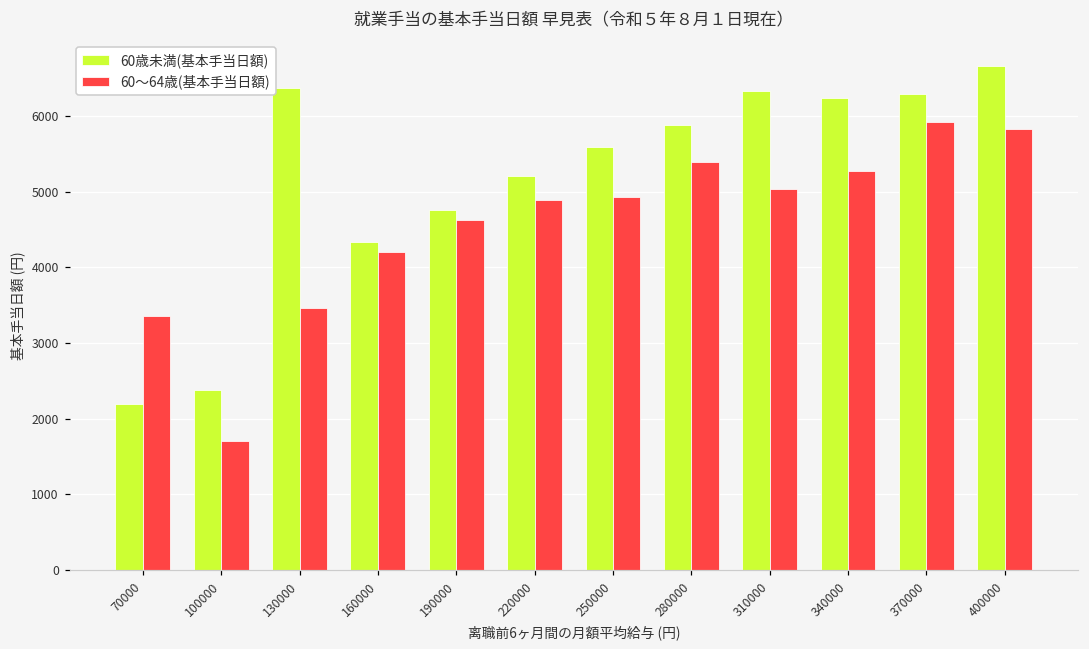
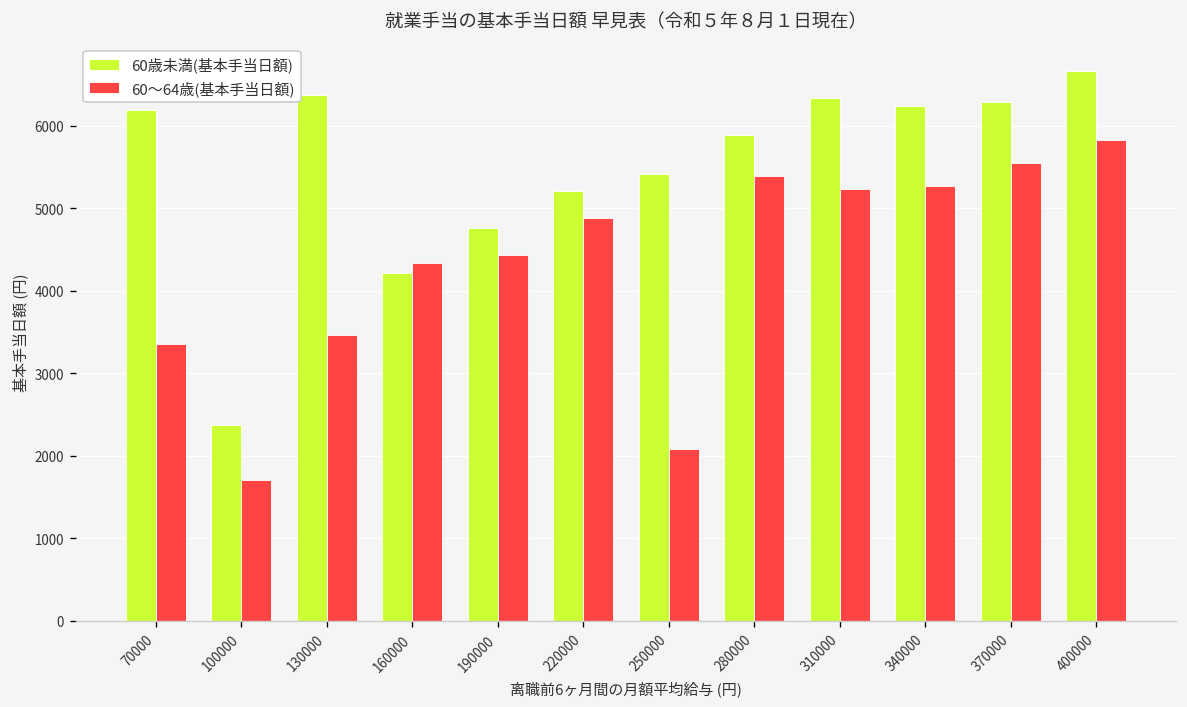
60歳未満(基本手当日額), 70000: 2200 -> 6200
60歳未満(基本手当日額), 160000: 4300 -> 4200
60～64歳(基本手当日額), 160000: 4200 -> 4300
60～64歳(基本手当日額), 190000: 4600 -> 4400
60歳未満(基本手当日額), 250000: 5600 -> 5400
60～64歳(基本手当日額), 250000: 4900 -> 2100
60～64歳(基本手当日額), 310000: 5000 -> 5200
60～64歳(基本手当日額), 370000: 5900 -> 5500
